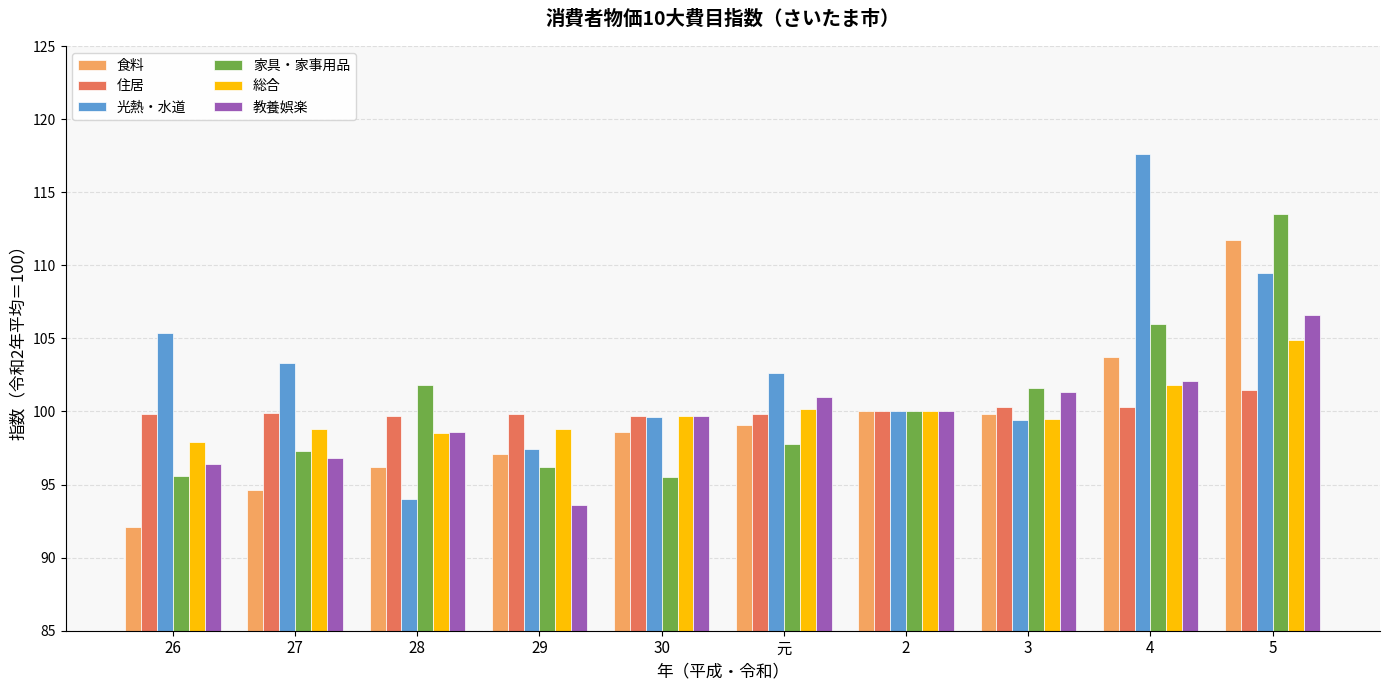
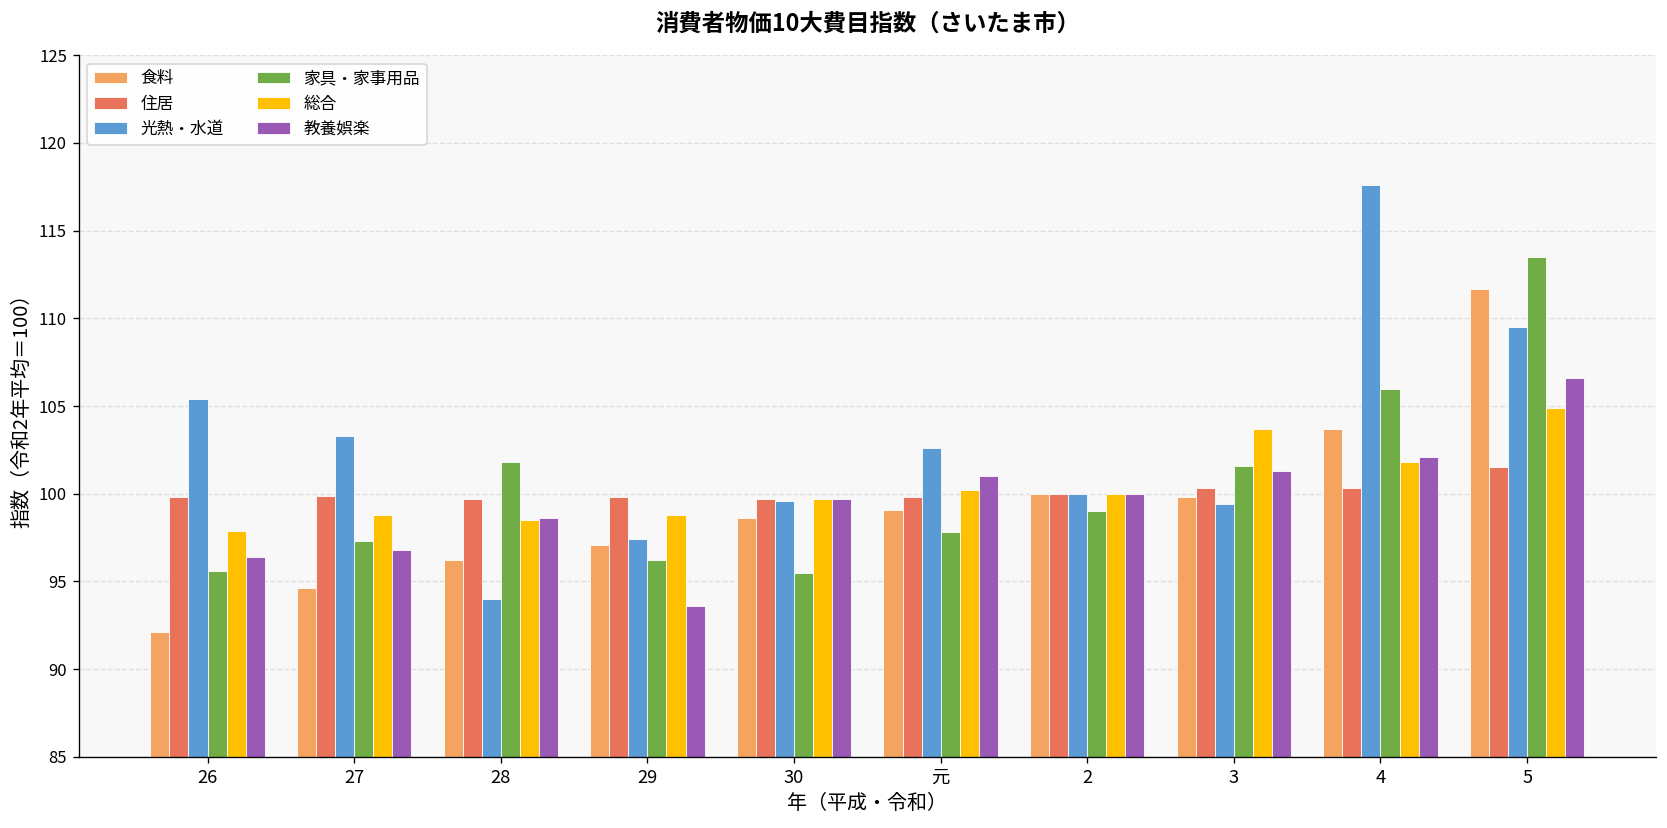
家具・家事用品, 2: 100 -> 99
総合, 3: 99.5 -> 103.7
